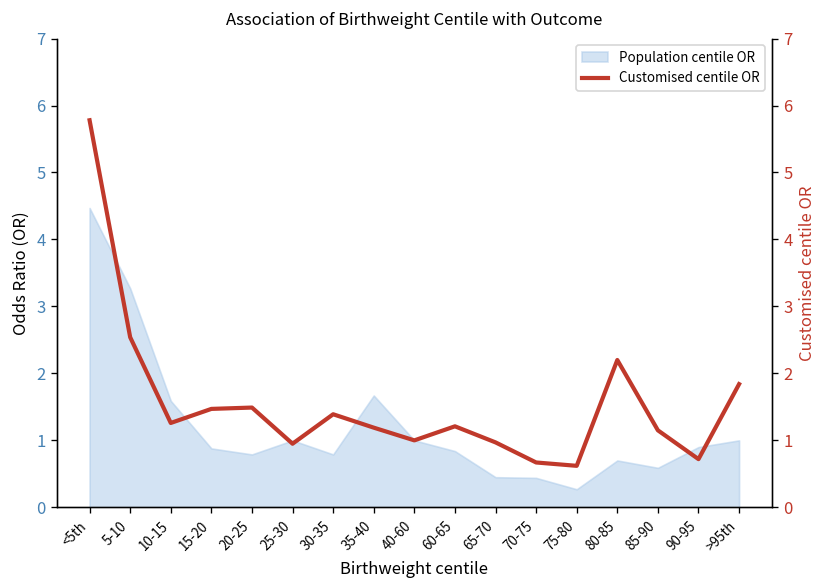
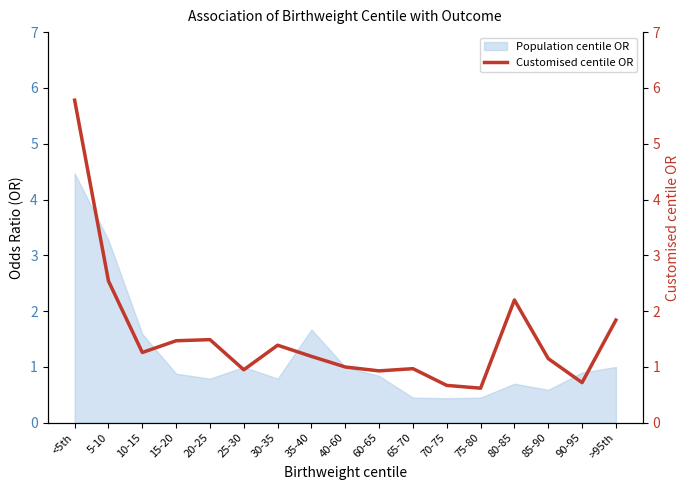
Population centile OR, 75-80: 0.3 -> 0.5
Customised centile OR, 60-65: 1.2 -> 0.9
